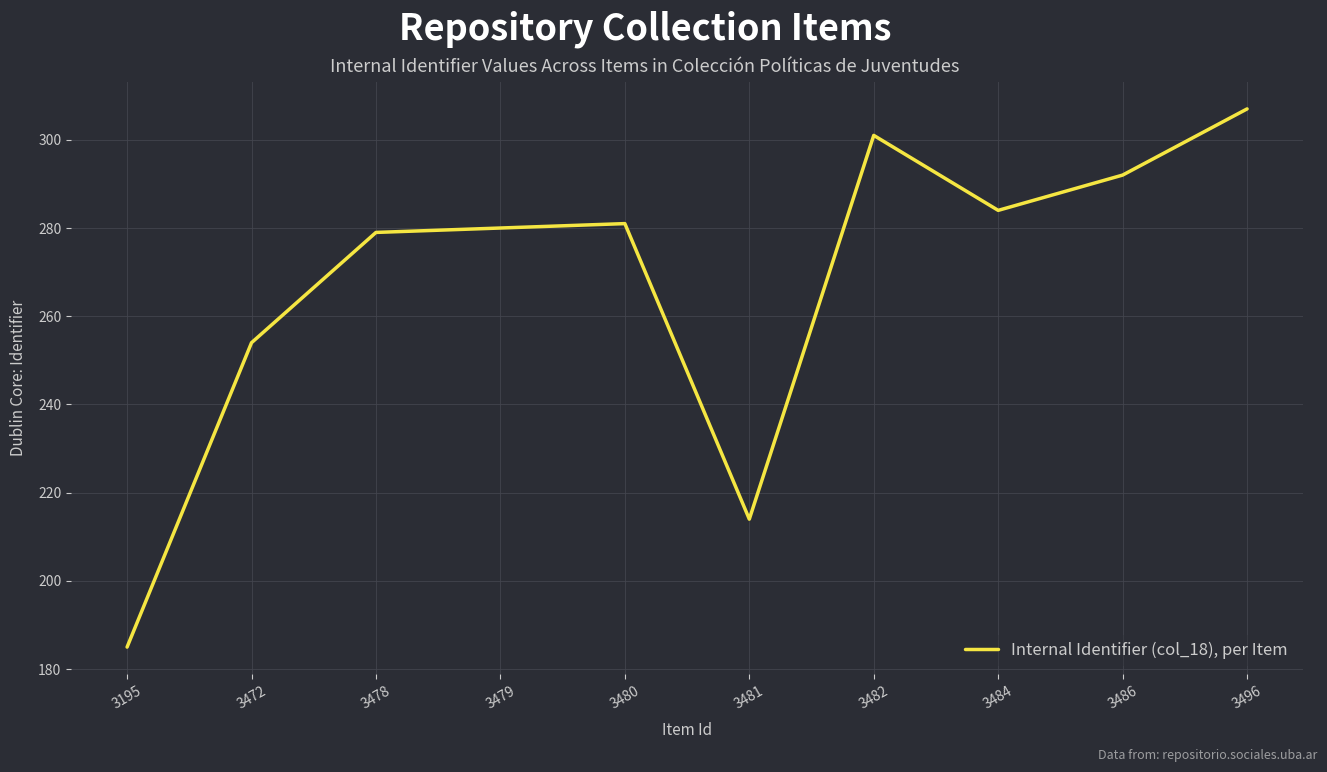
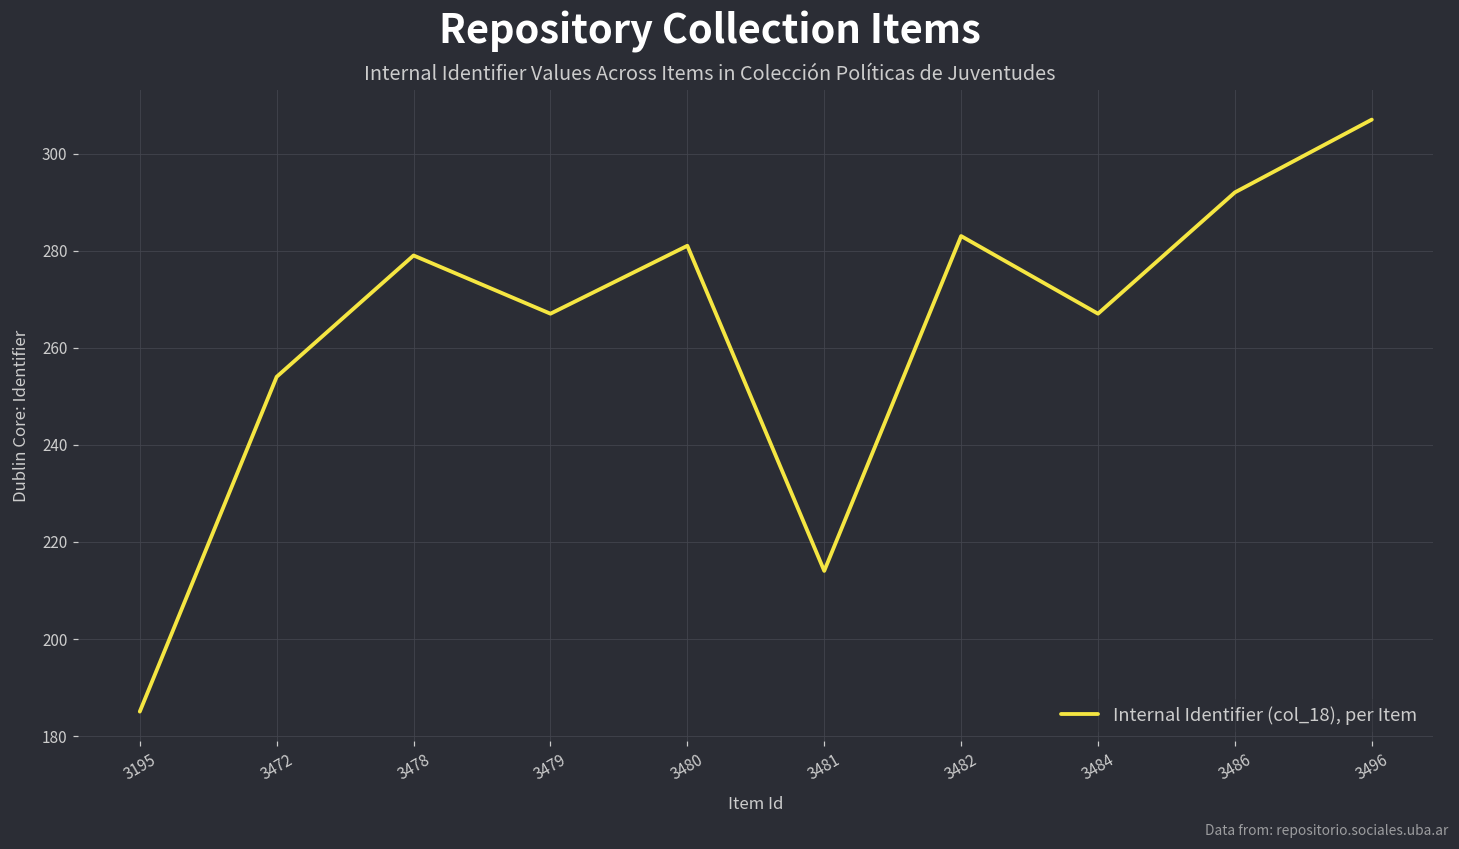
3479: 280 -> 267
3482: 301 -> 283
3484: 284 -> 267
